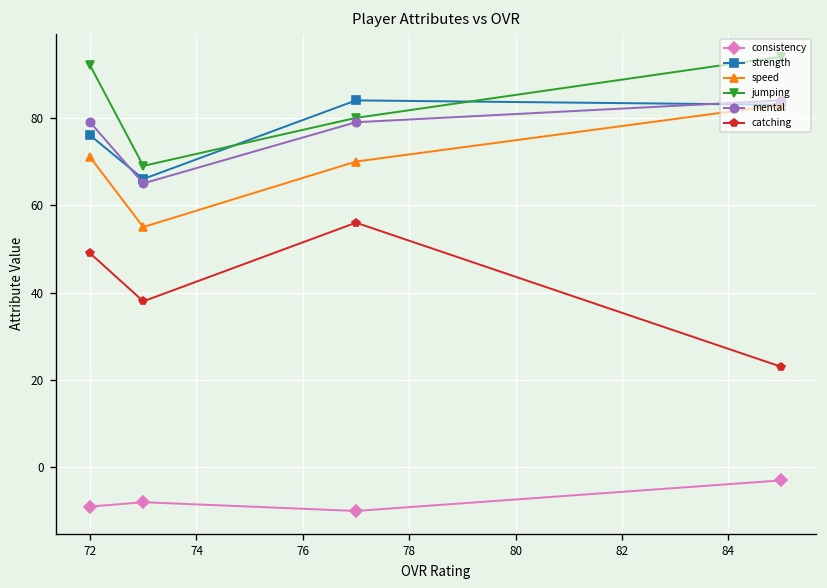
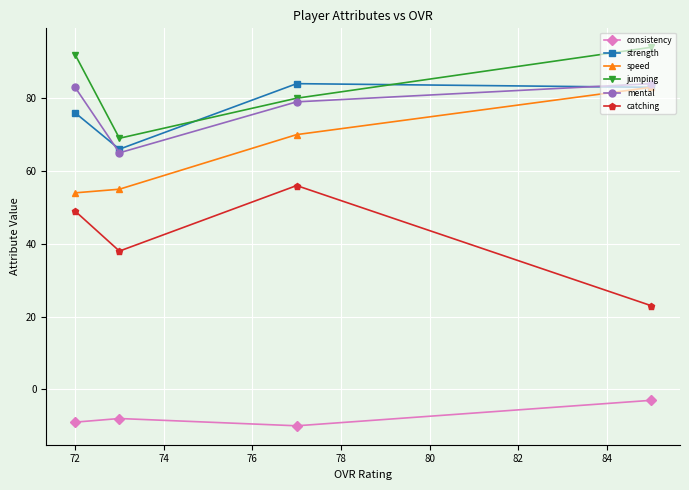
speed, 72: 71 -> 54
mental, 72: 79 -> 83
